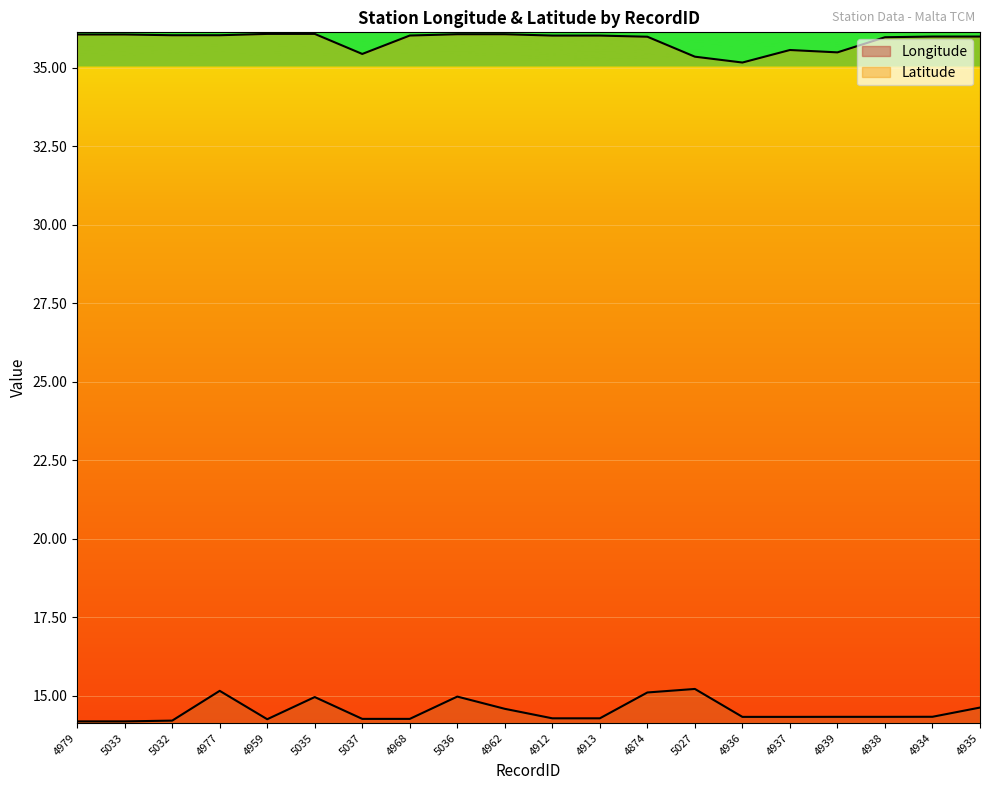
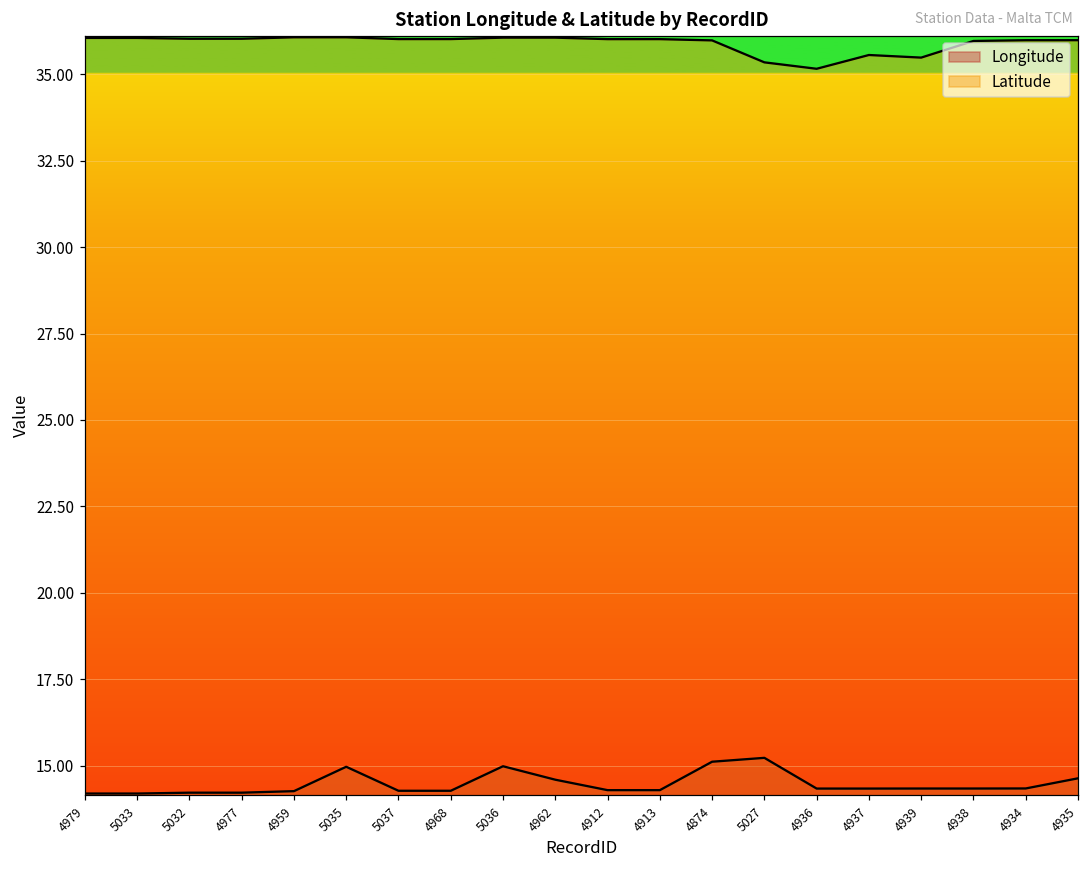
Longitude, 4977: 15.2 -> 14.2
Latitude, 5037: 35.4 -> 36.0
